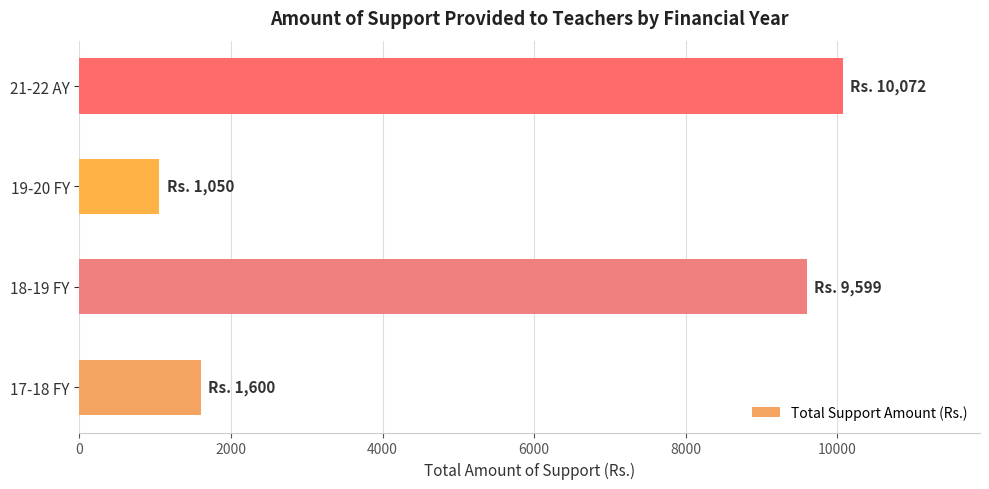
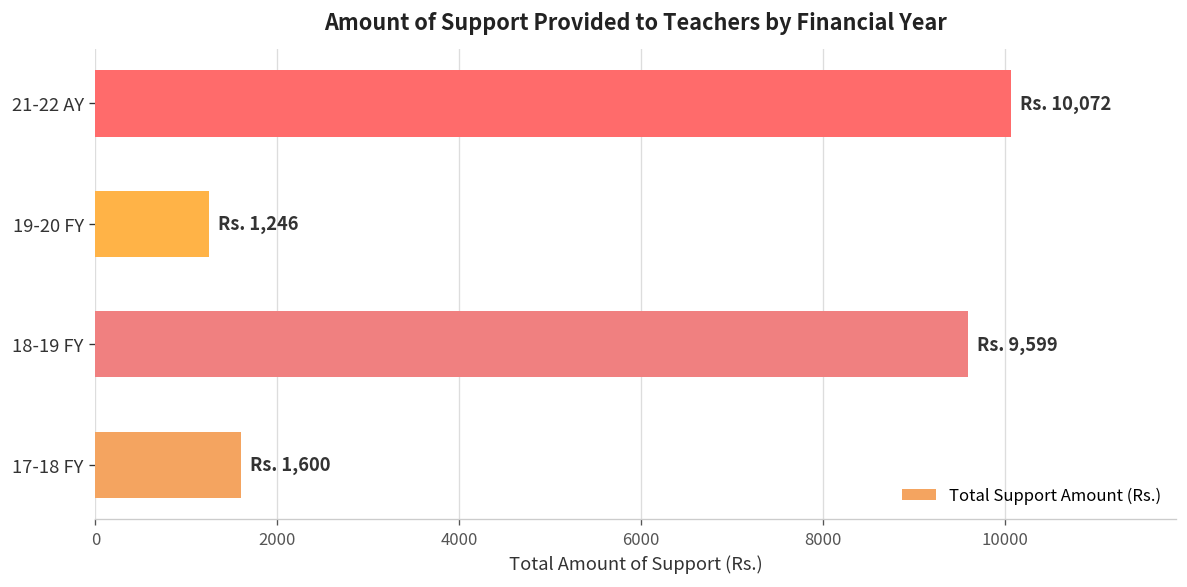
19-20 FY: 1,050 -> 1,246
